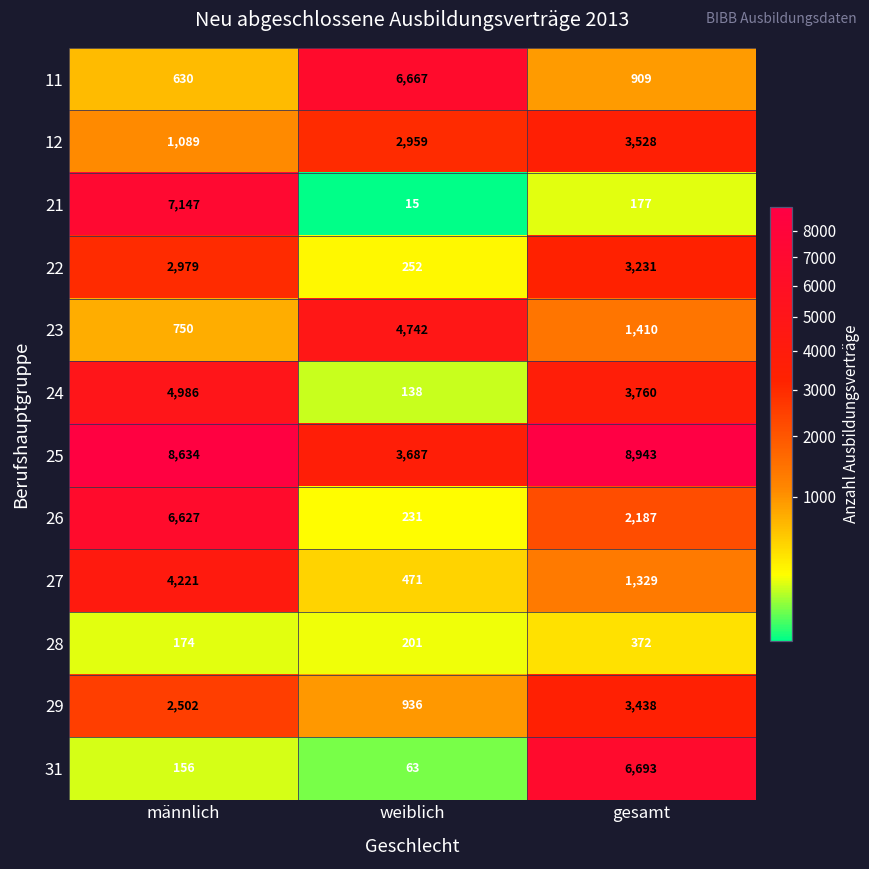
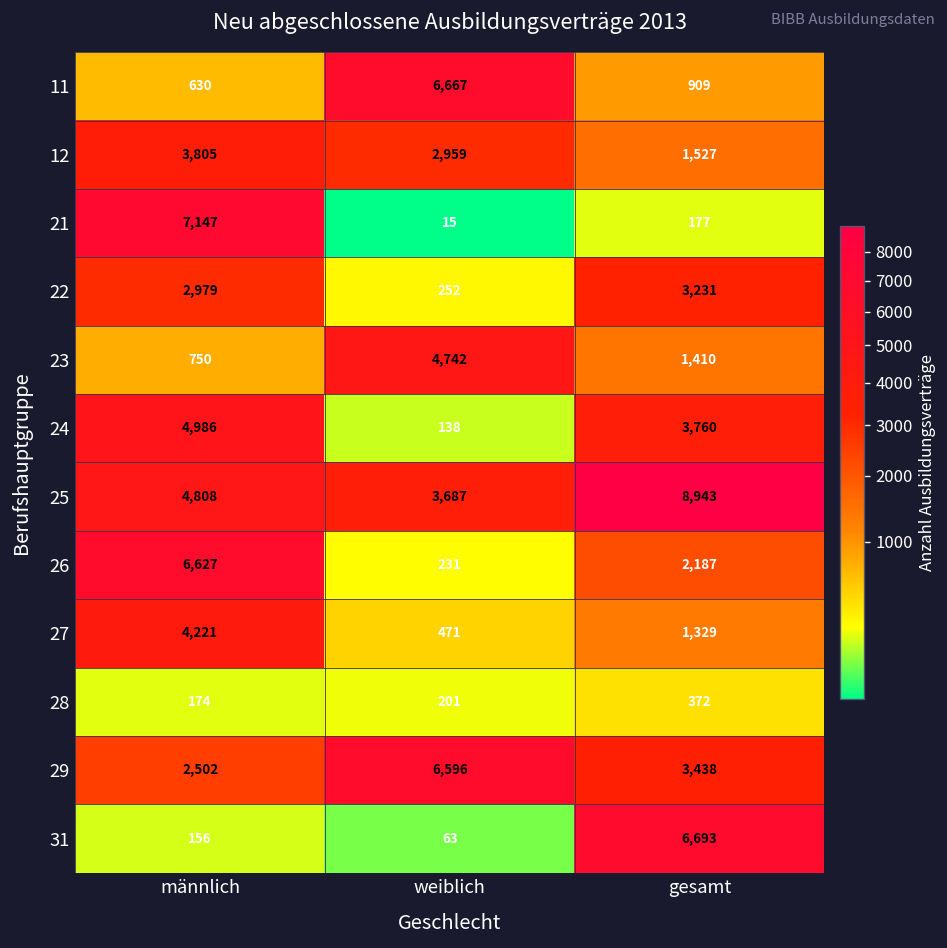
12, männlich: 1,089 -> 3,805
12, gesamt: 3,528 -> 1,527
25, männlich: 8,634 -> 4,808
29, weiblich: 936 -> 6,596
